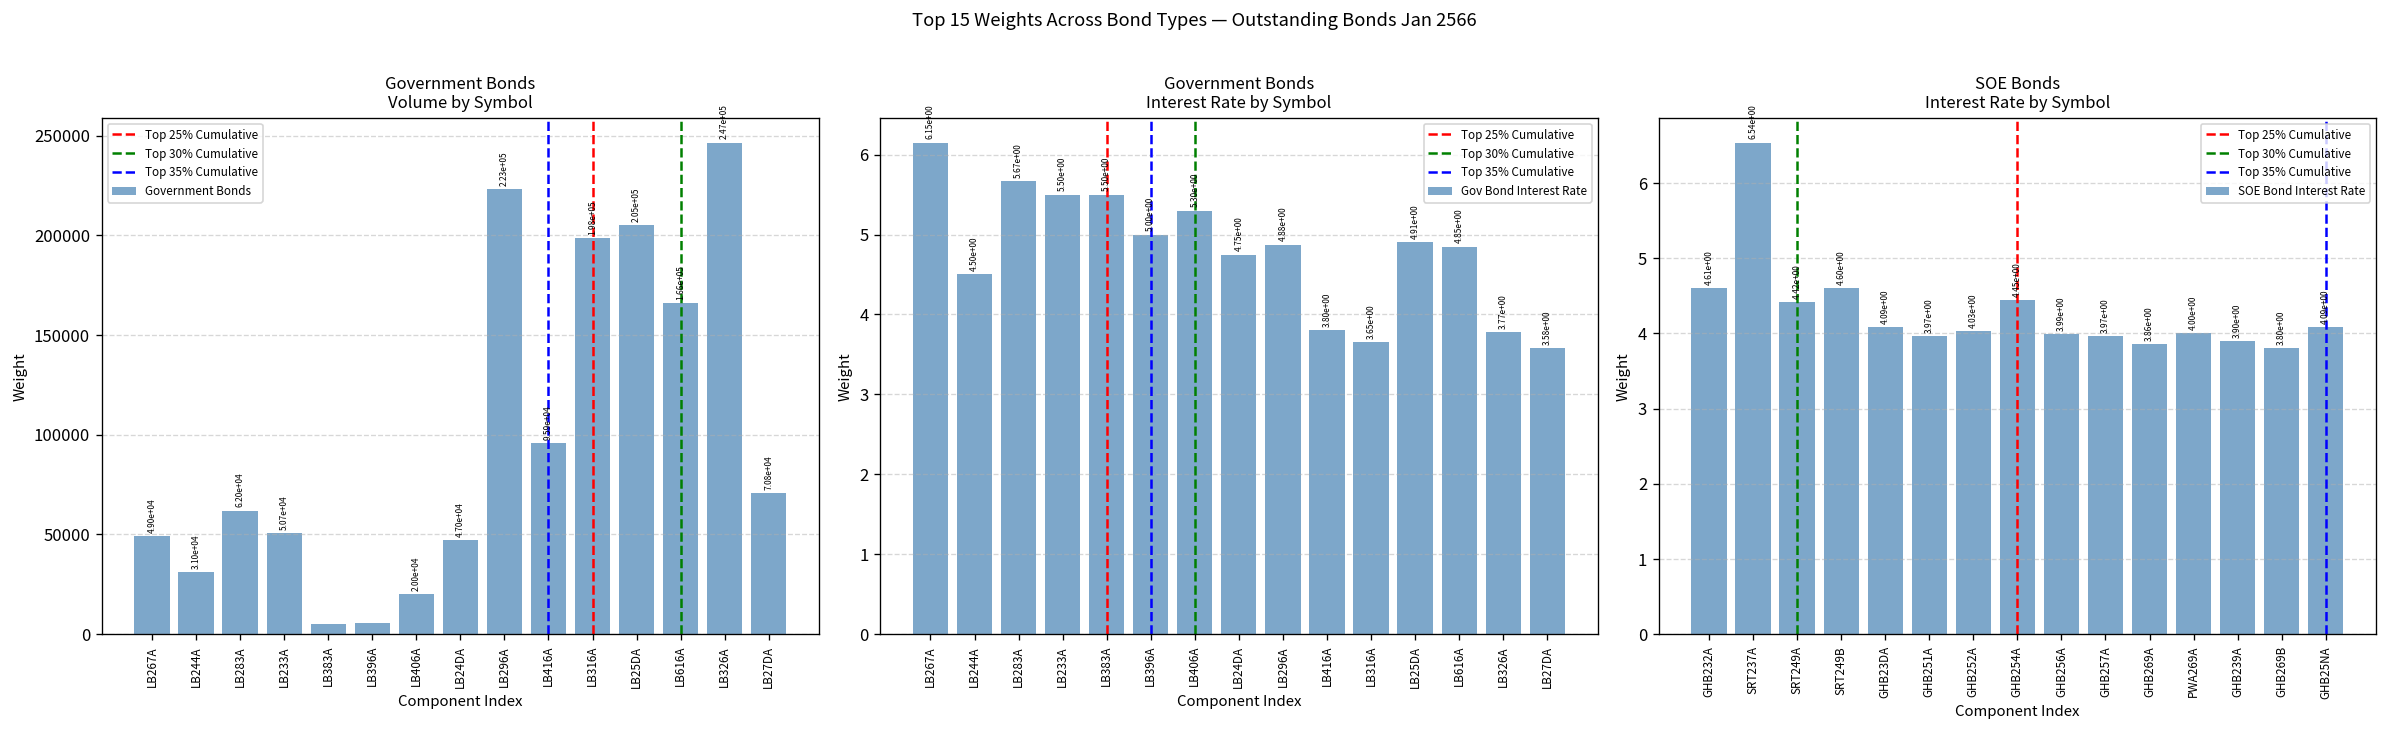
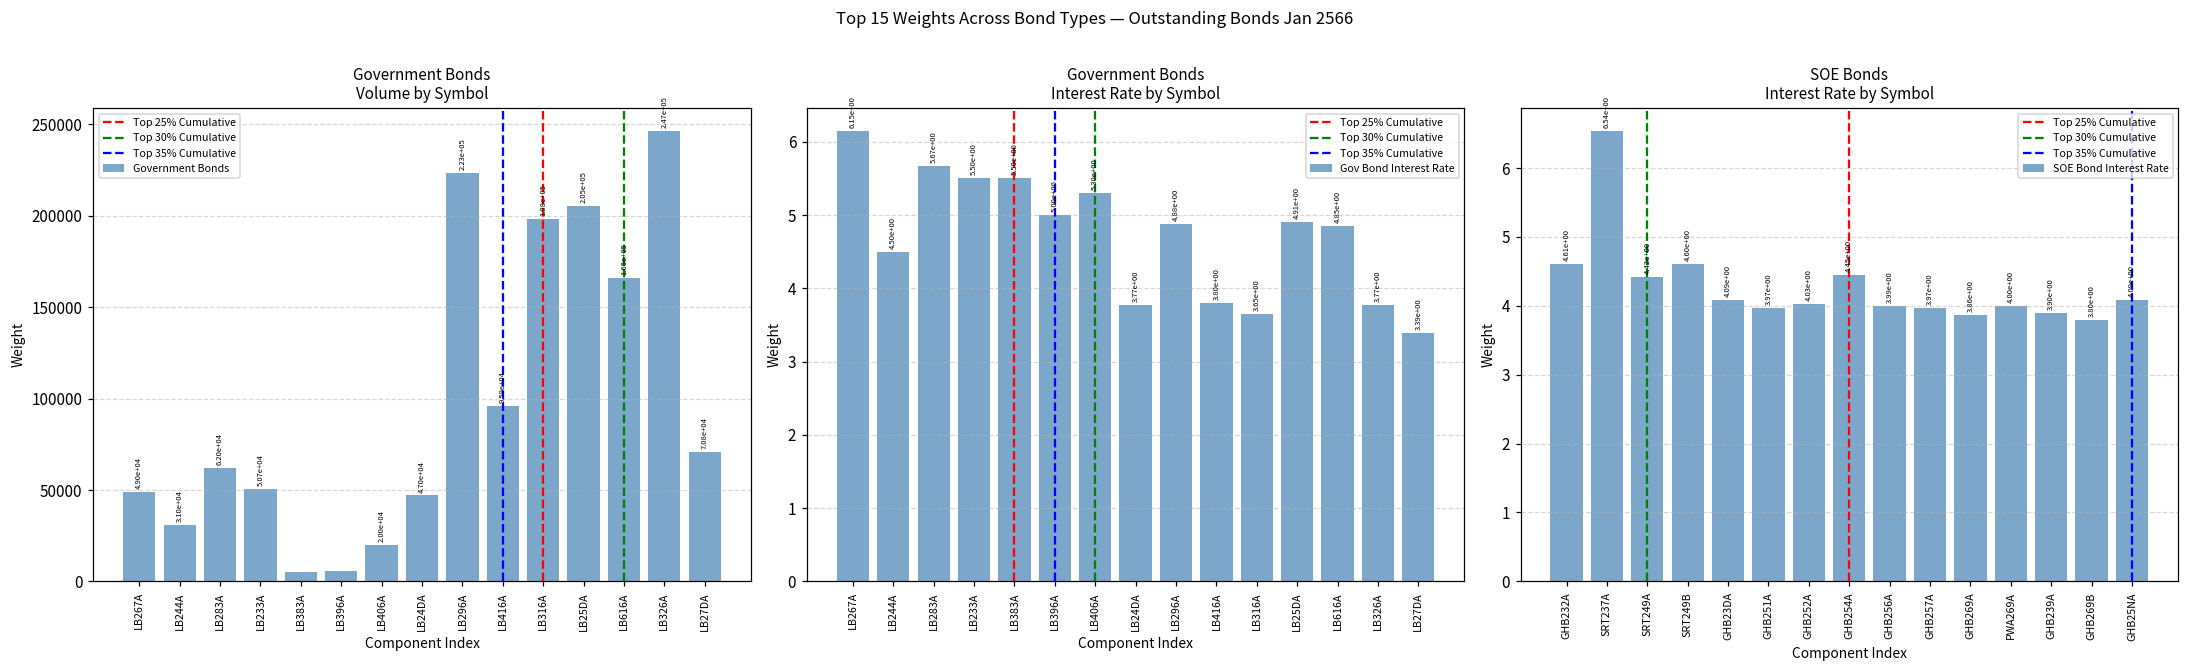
Government Bonds Interest Rate by Symbol, LB24DA: 4.75e+00 -> 3.77e+00
Government Bonds Interest Rate by Symbol, LB27DA: 3.58e+00 -> 3.39e+00
